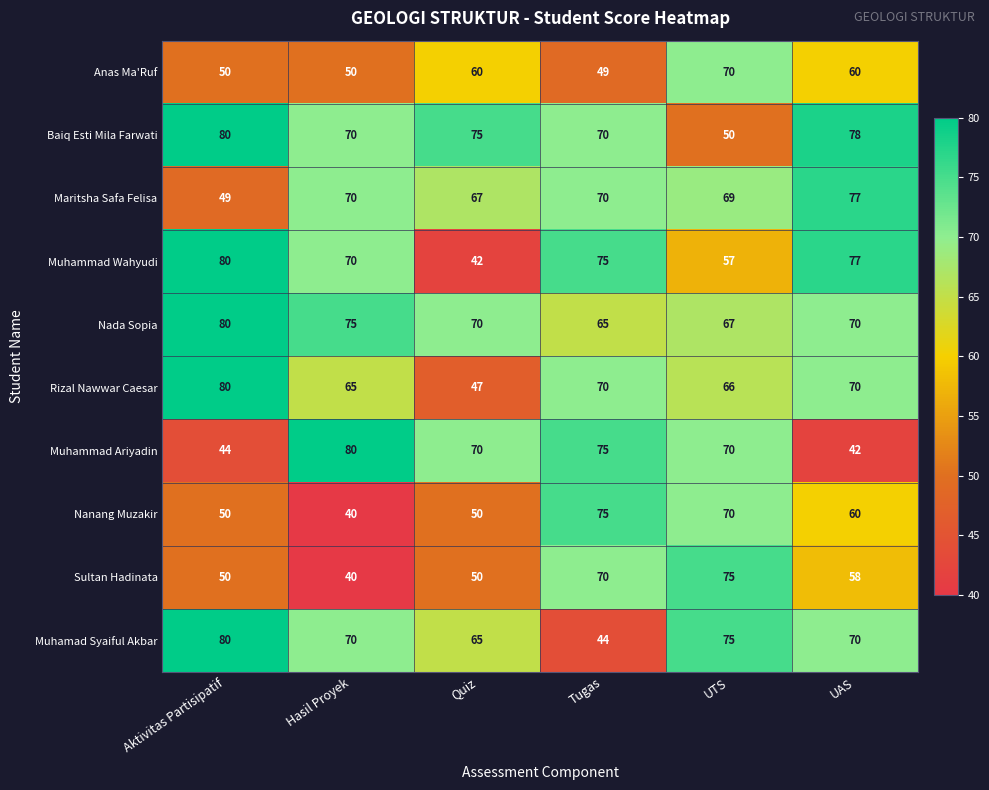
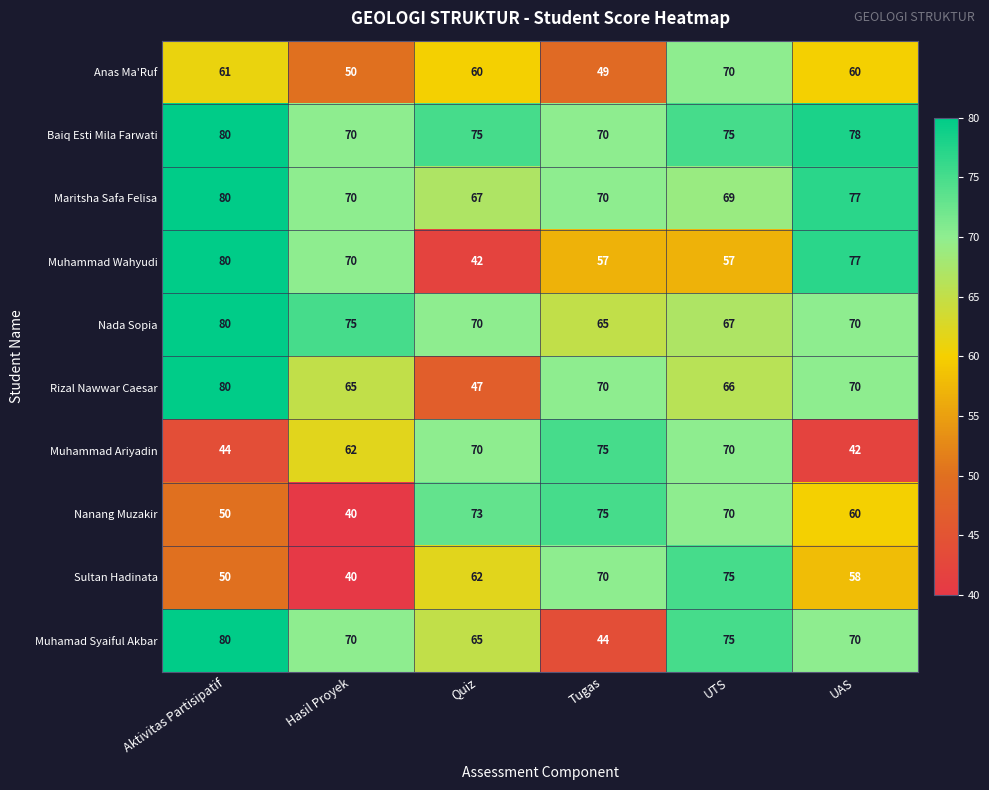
Anas Ma'Ruf, Aktivitas Partisipatif: 50 -> 61
Baiq Esti Mila Farwati, UTS: 50 -> 75
Maritsha Safa Felisa, Aktivitas Partisipatif: 49 -> 80
Muhammad Wahyudi, Tugas: 75 -> 57
Muhammad Ariyadin, Hasil Proyek: 80 -> 62
Nanang Muzakir, Quiz: 50 -> 73
Sultan Hadinata, Quiz: 50 -> 62
